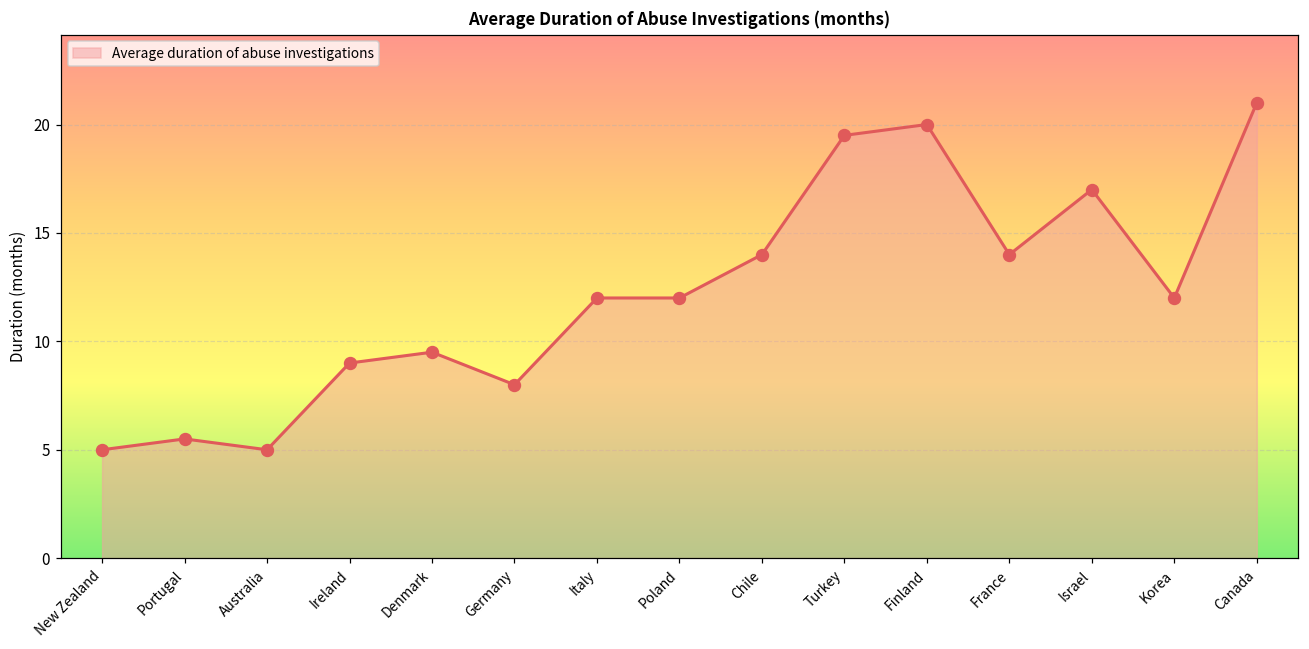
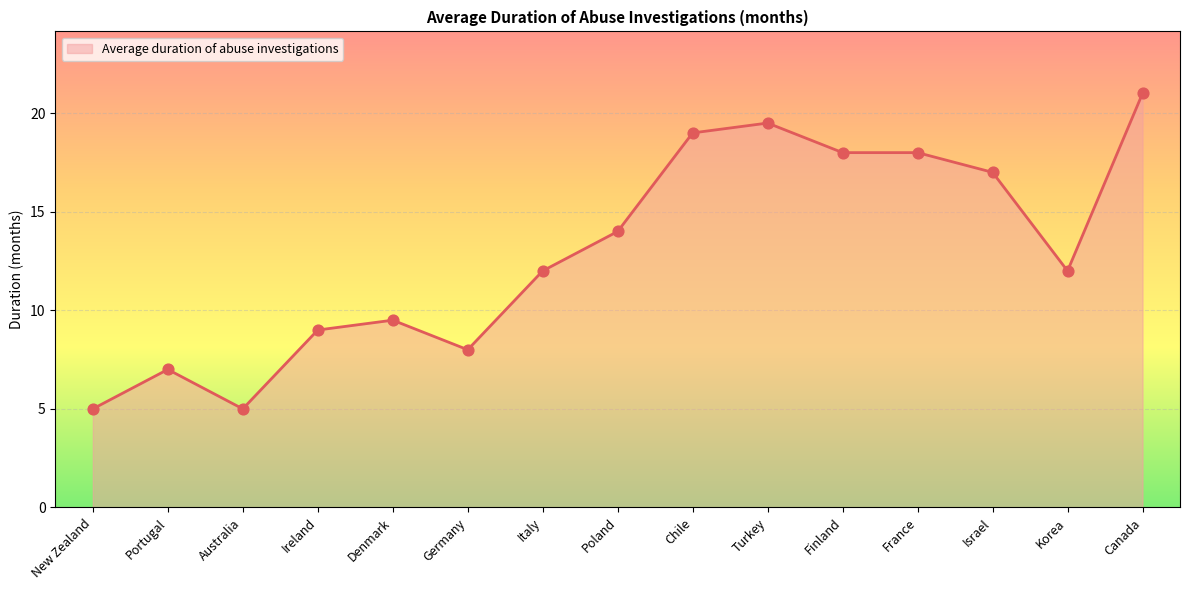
Portugal: 5.5 -> 7.0
Poland: 12 -> 14
Chile: 14 -> 19
Finland: 20 -> 18
France: 14 -> 18
